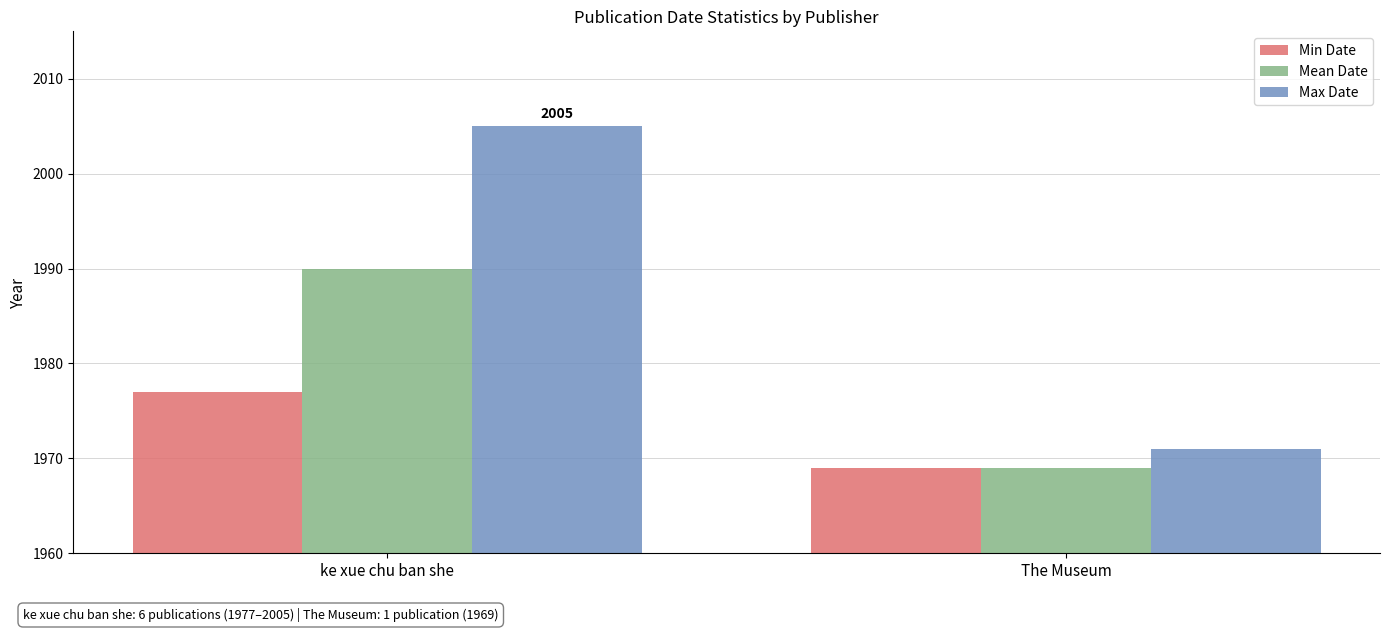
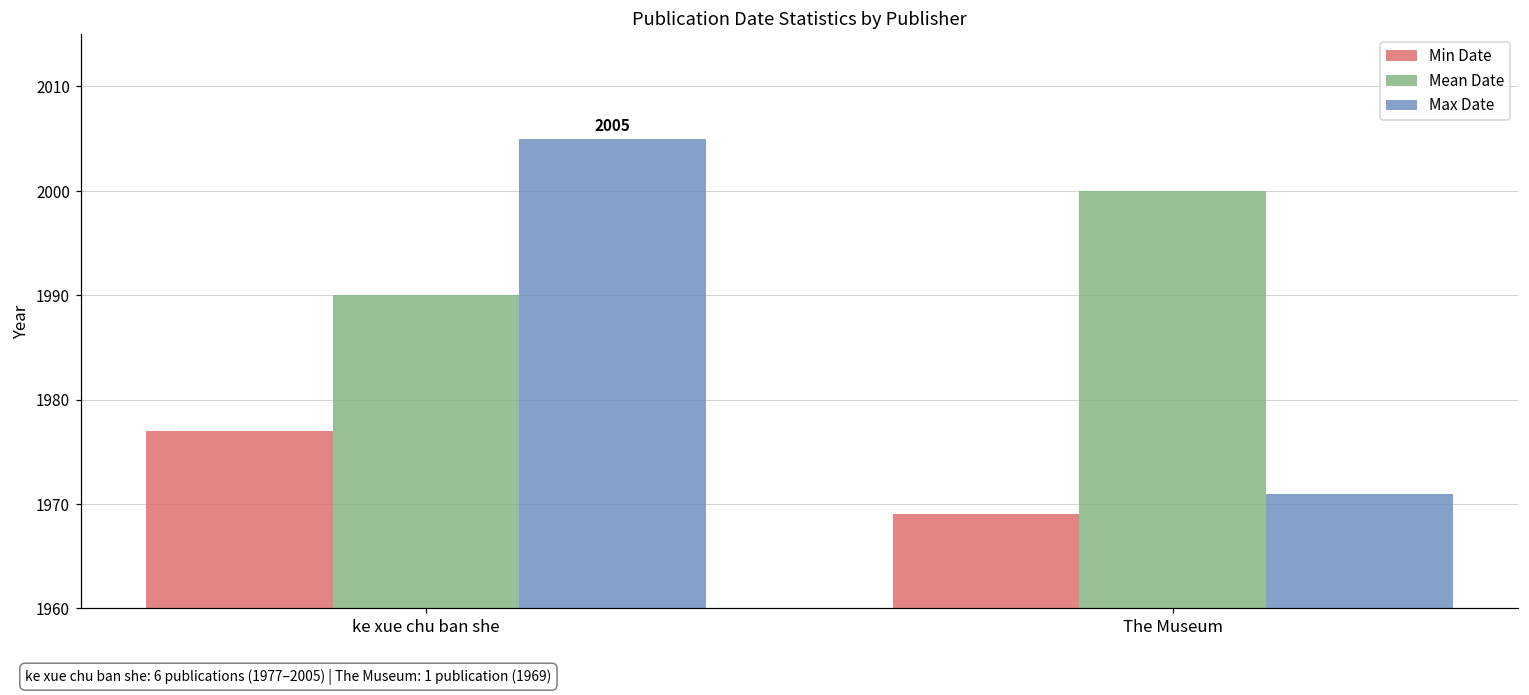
Mean Date, The Museum: 1969 -> 2000
